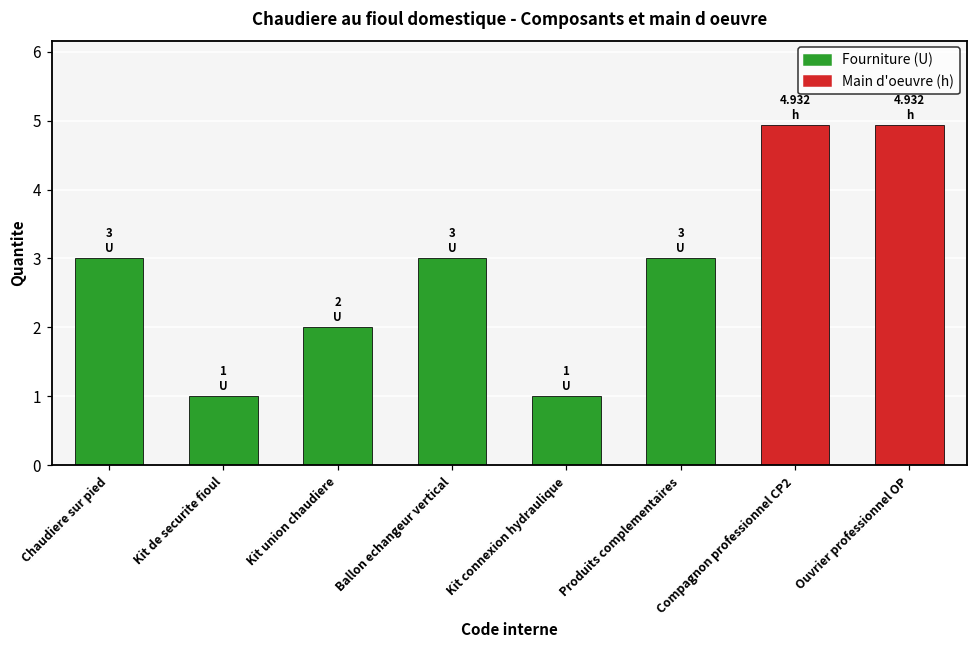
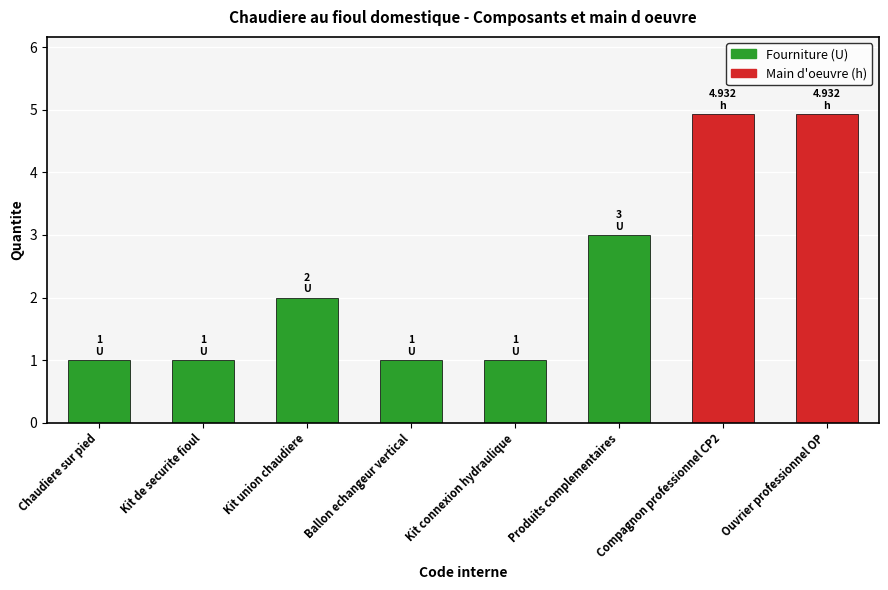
Chaudiere sur pied: 3 -> 1
Ballon echangeur vertical: 3 -> 1
